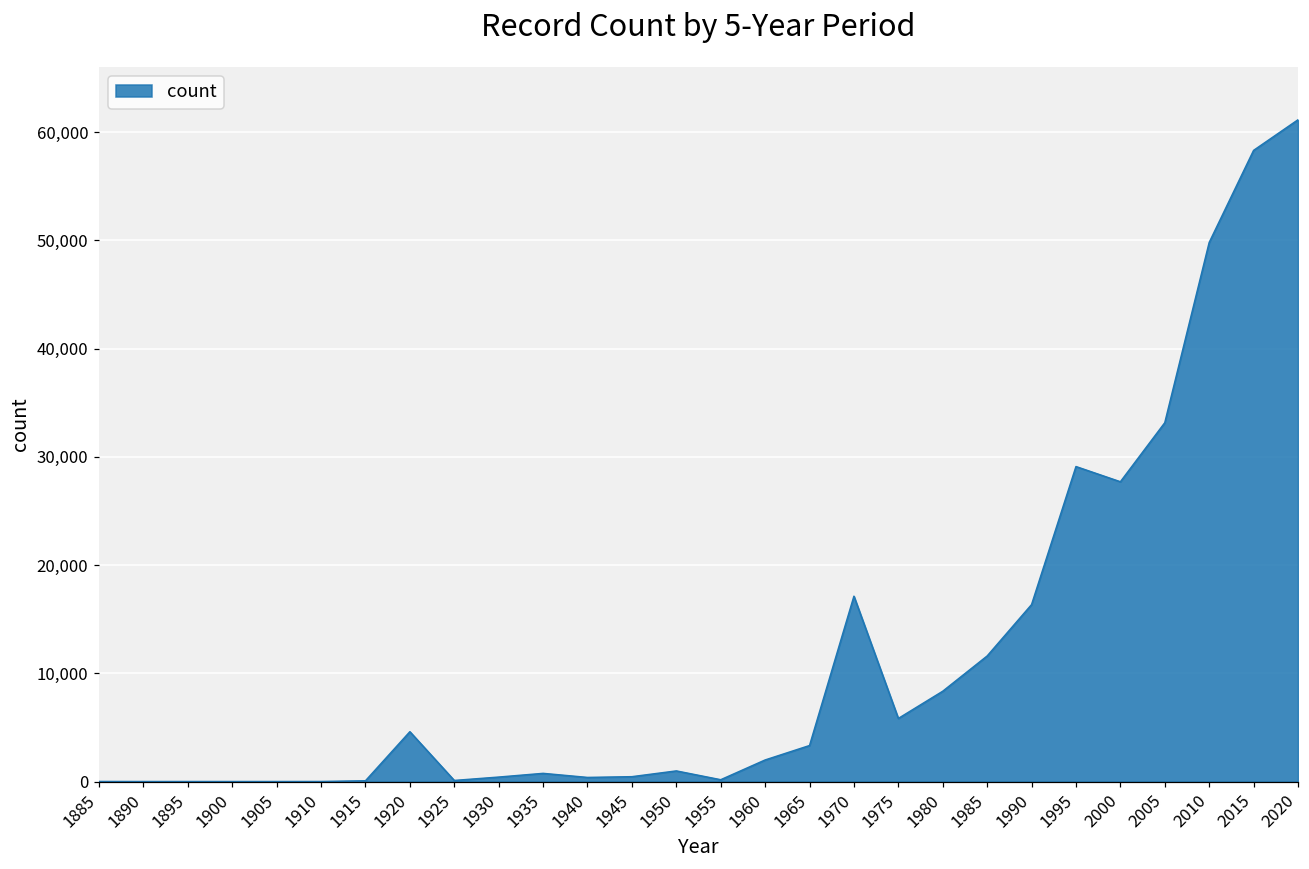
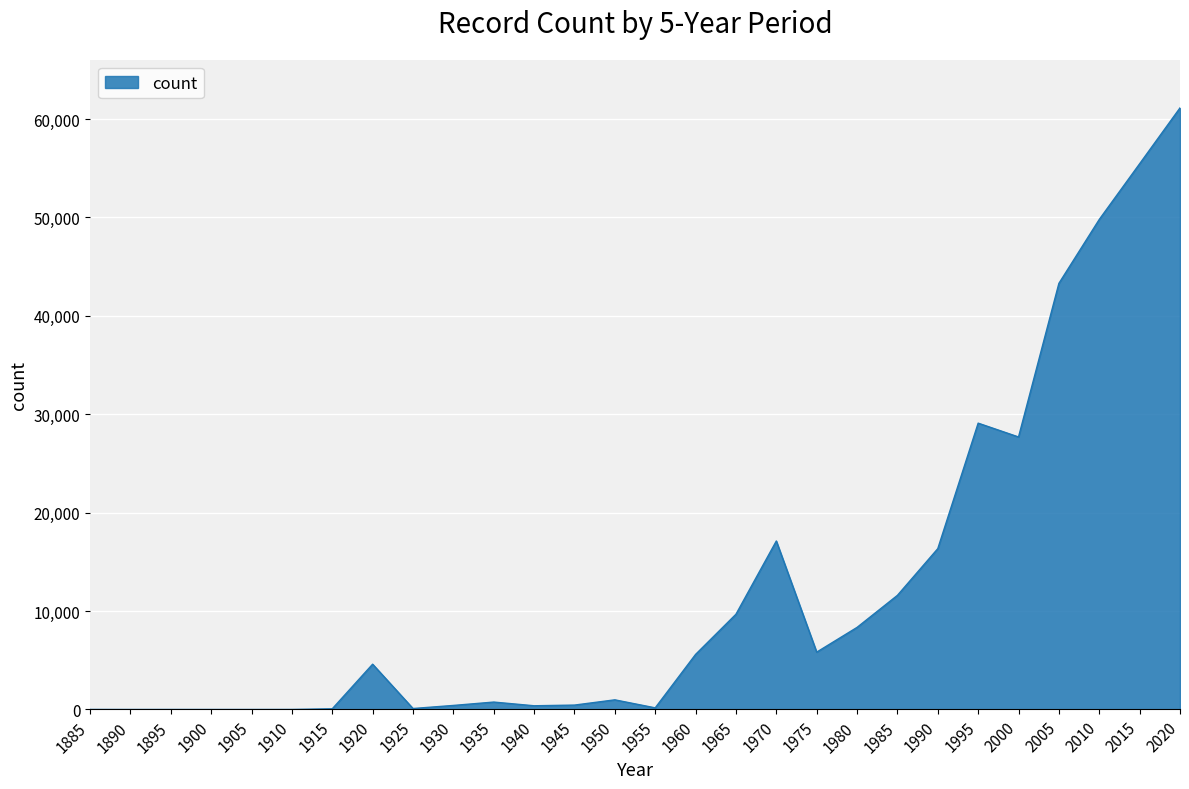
1960: 2,000 -> 6,000
1965: 3,000 -> 10,000
2005: 33,000 -> 43,000
2015: 58,000 -> 55,000
